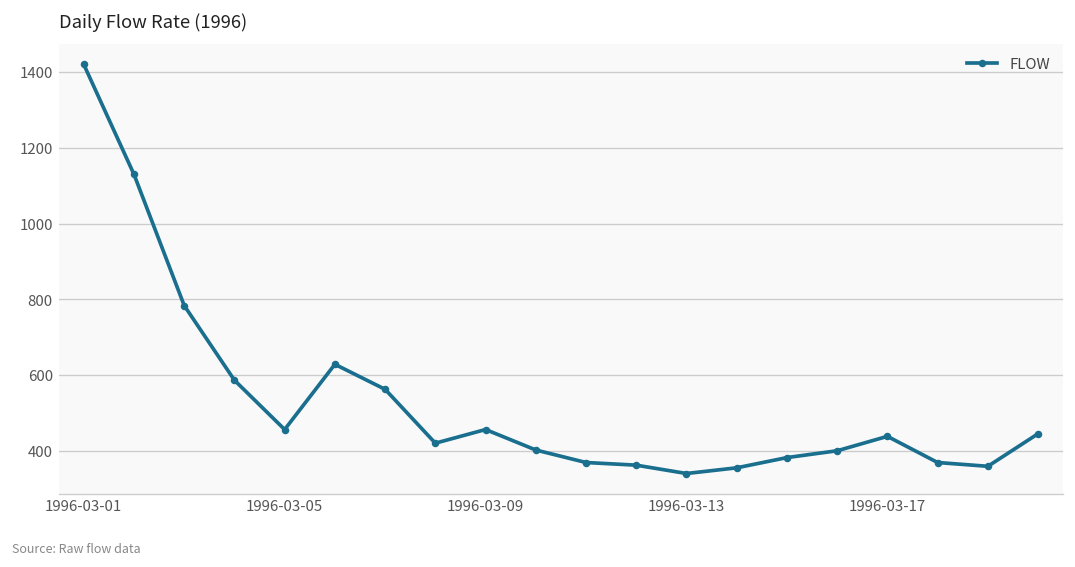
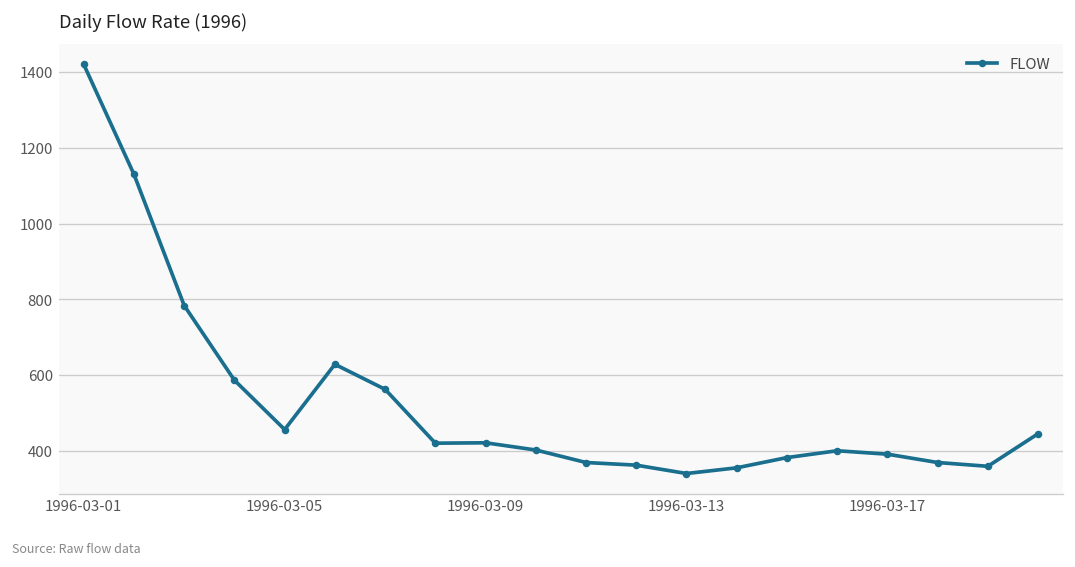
1996-03-09: 460 -> 420
1996-03-17: 440 -> 390
